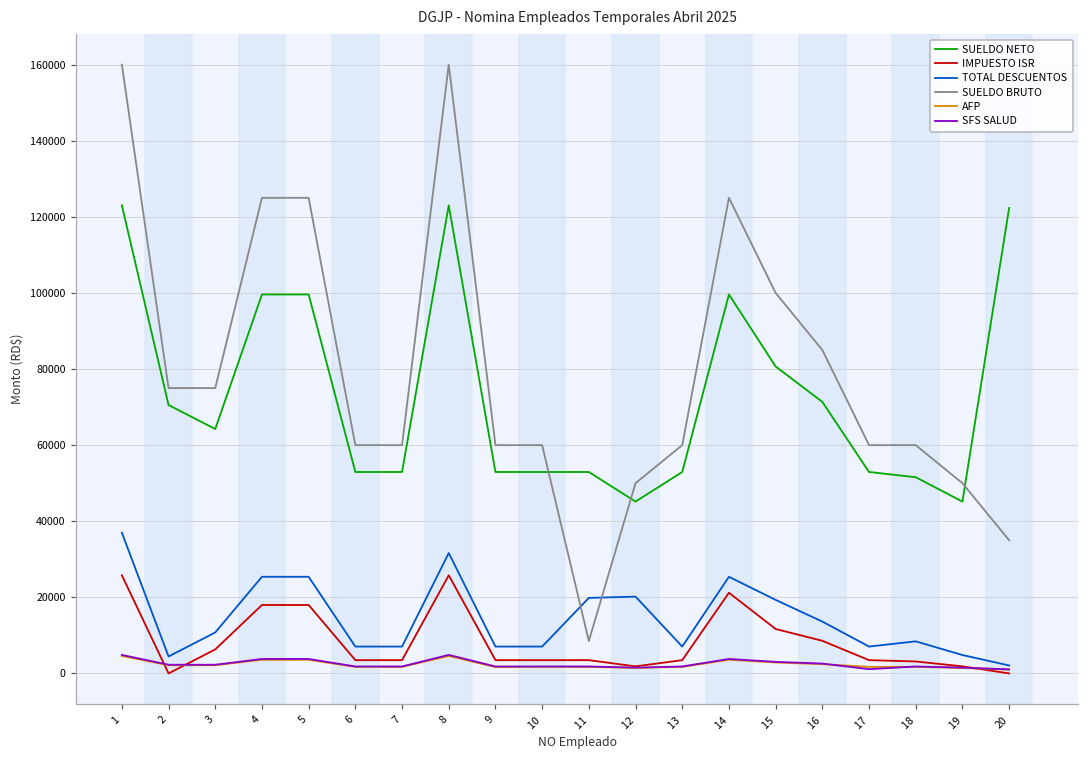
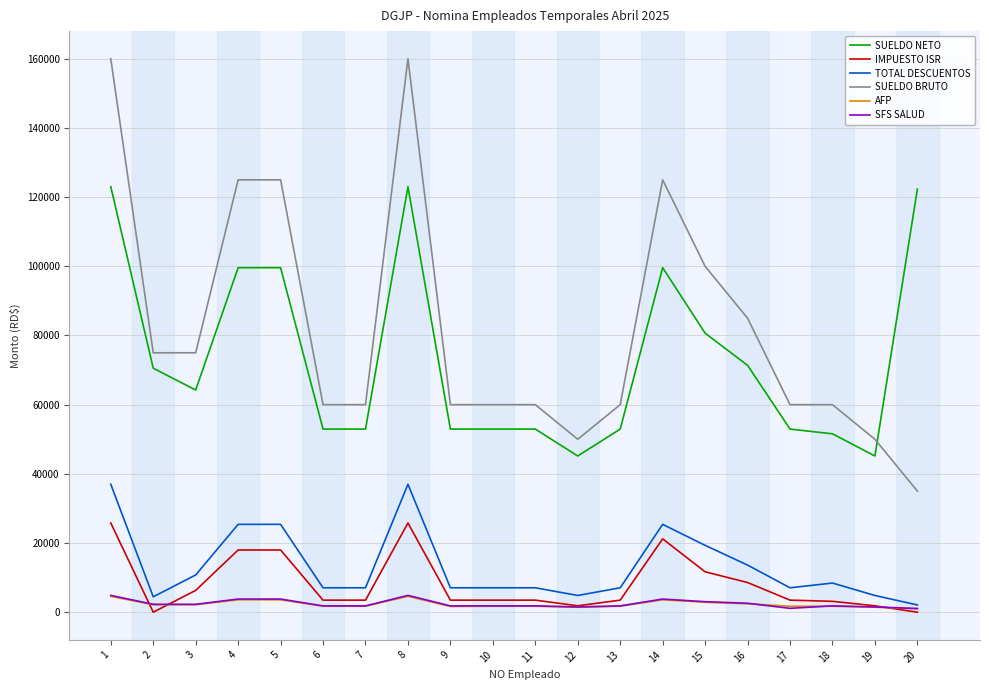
TOTAL DESCUENTOS, 8: 32000 -> 37000
TOTAL DESCUENTOS, 11: 20000 -> 7000
SUELDO BRUTO, 11: 9000 -> 60000
TOTAL DESCUENTOS, 12: 20000 -> 5000
